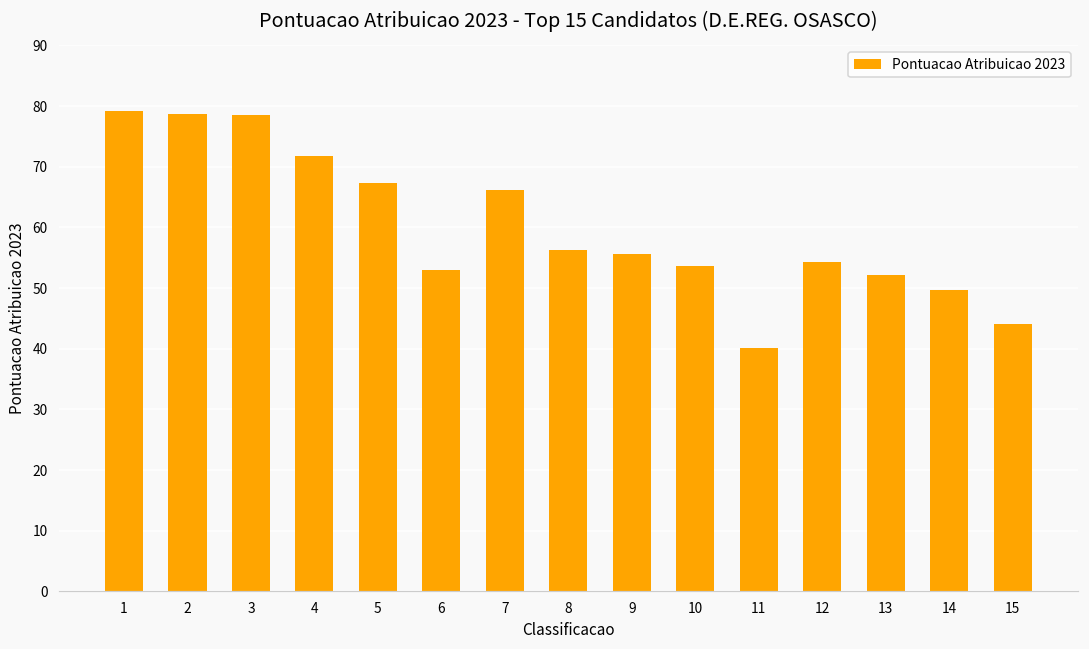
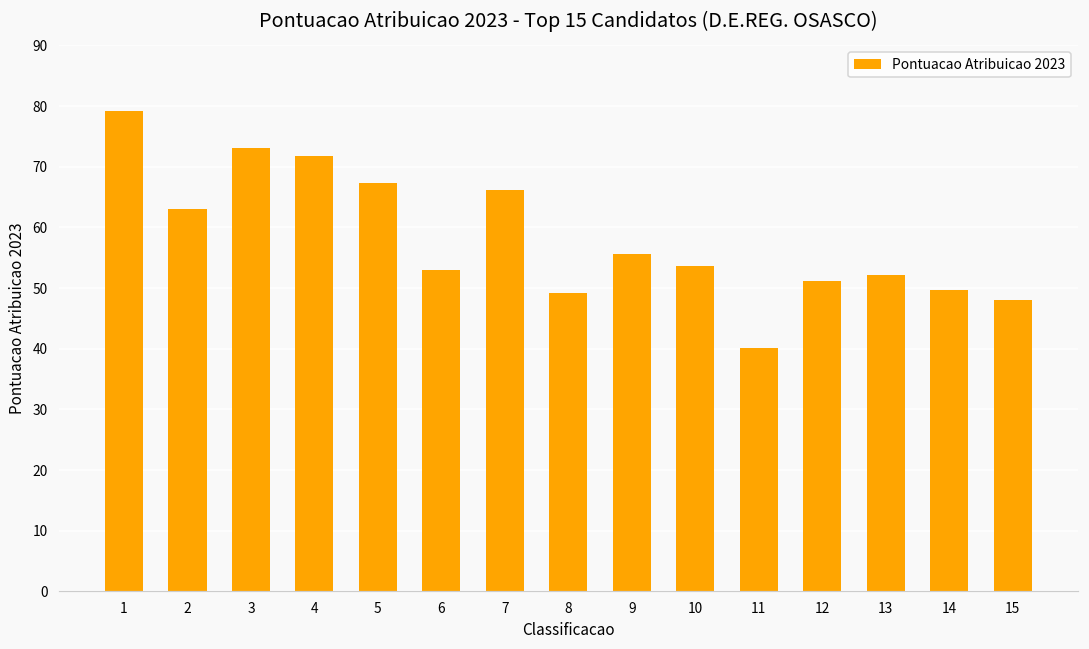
2: 79 -> 63
3: 79 -> 73
8: 56 -> 49
12: 54 -> 51
15: 44 -> 48
